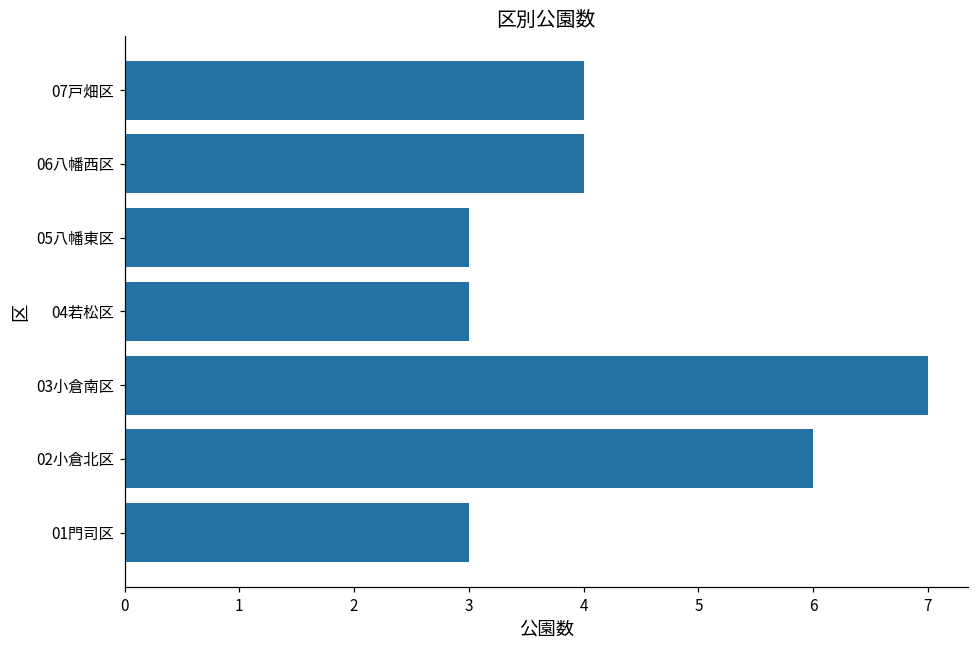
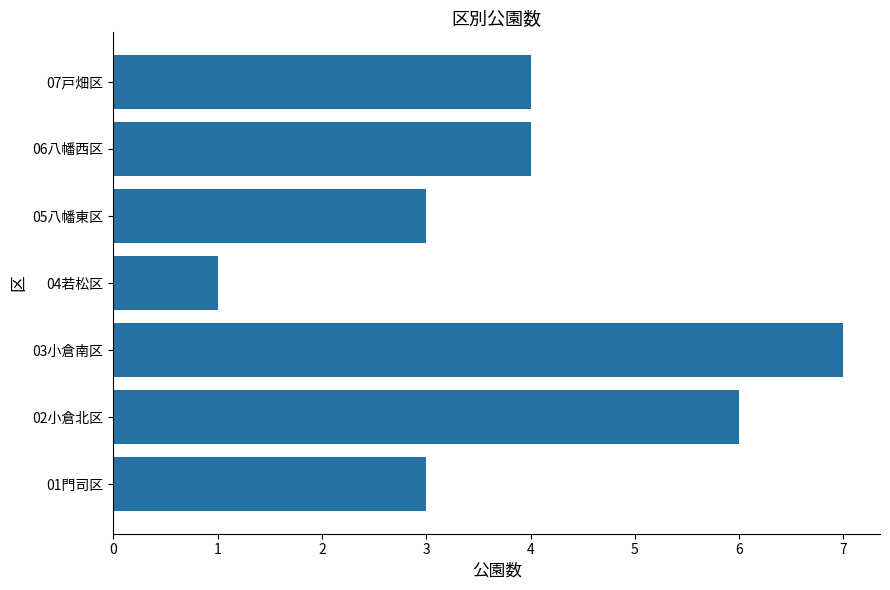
04若松区: 3 -> 1
